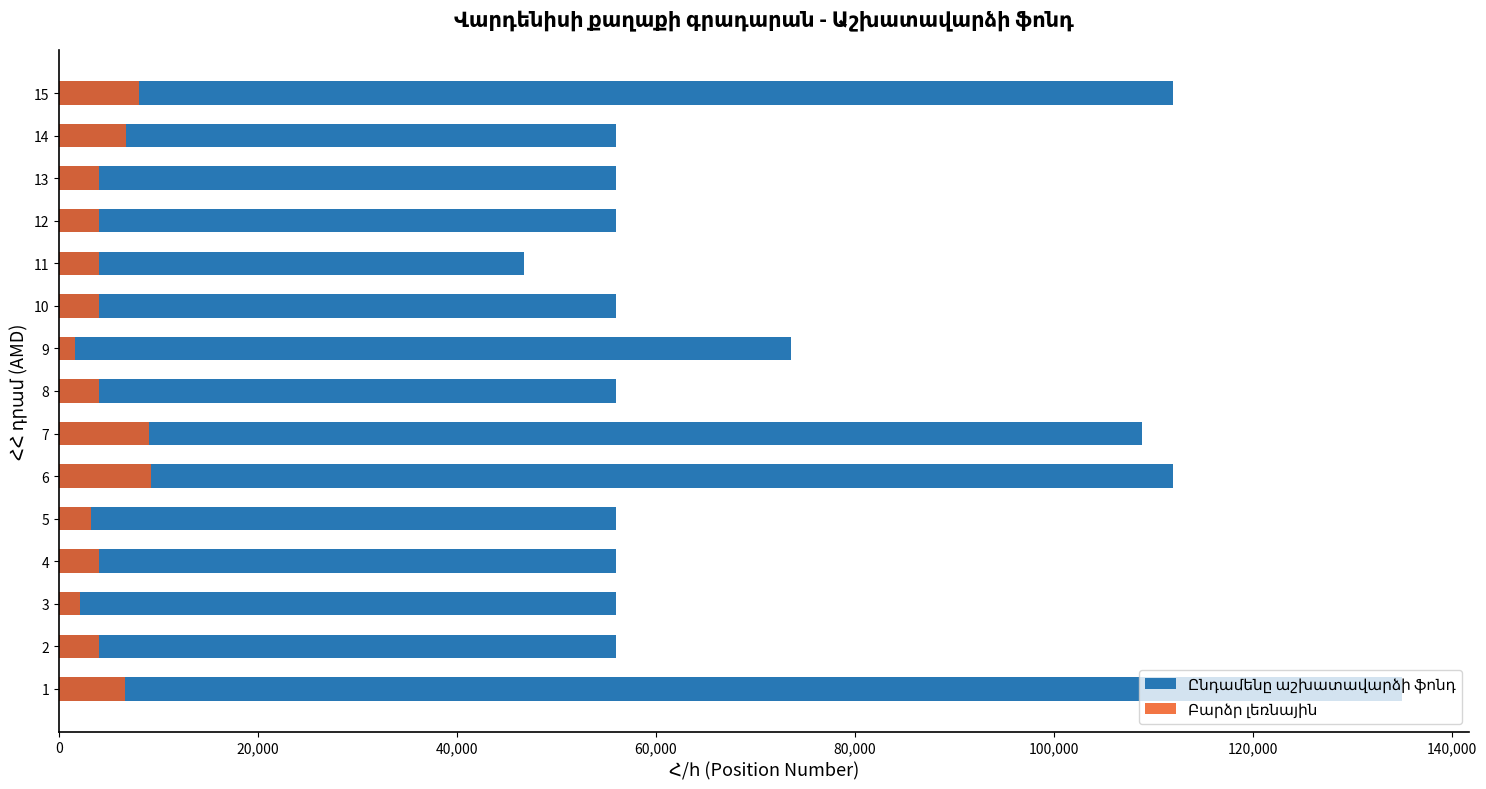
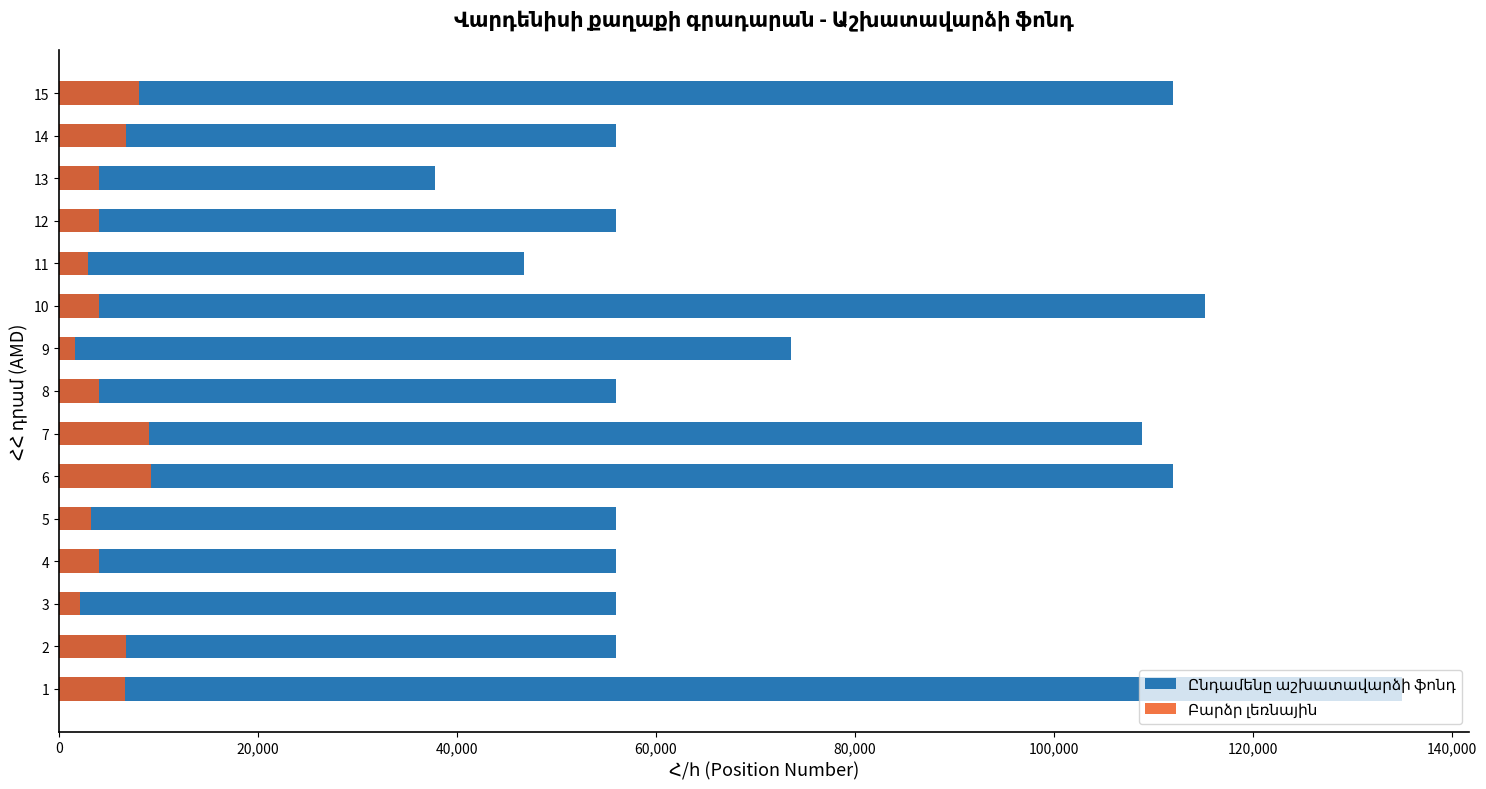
Ընդամենը աշխատավարձի ֆոնդ, 13: 56,000 -> 38,000
Բարձր լեռնային, 11: 4,000 -> 3,000
Ընդամենը աշխատավարձի ֆոնդ, 10: 56,000 -> 115,000
Բարձր լեռնային, 2: 4,000 -> 7,000
